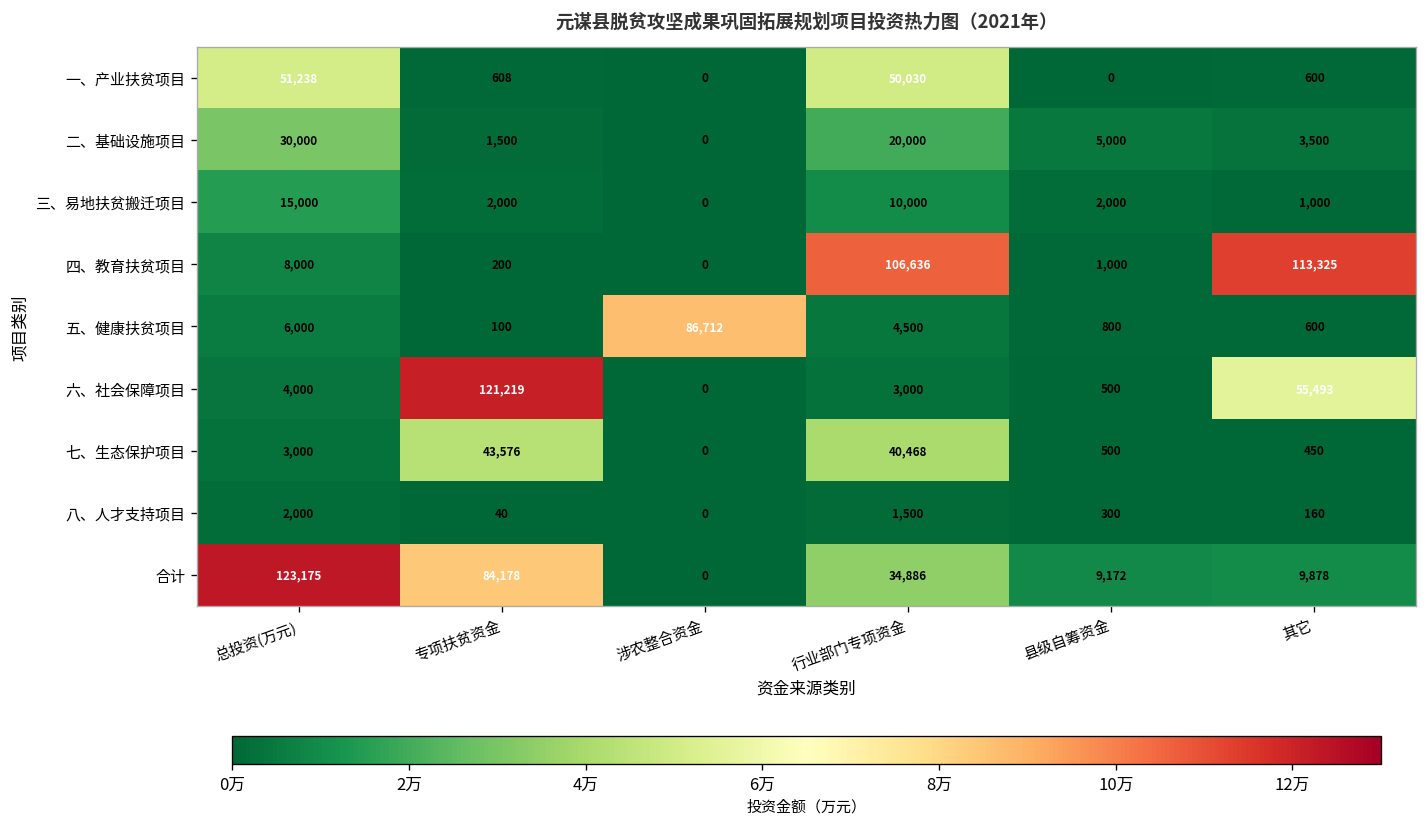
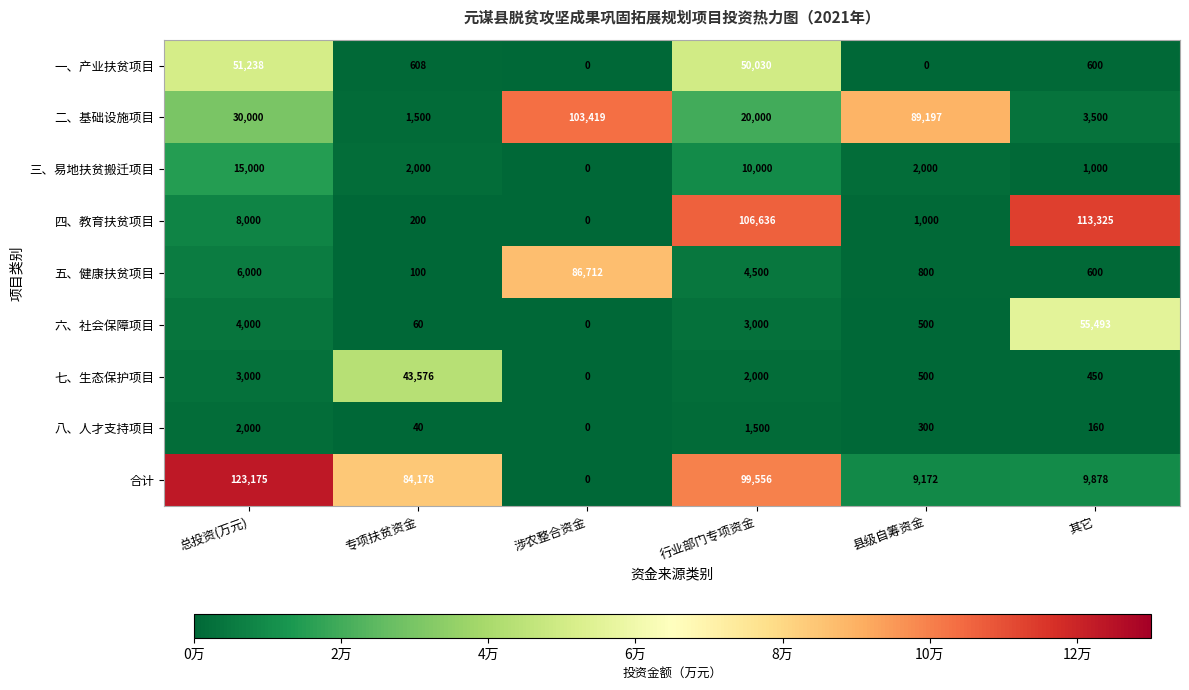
二、基础设施项目, 涉农整合资金: 0 -> 103,419
二、基础设施项目, 县级自筹资金: 5,000 -> 89,197
六、社会保障项目, 专项扶贫资金: 121,219 -> 60
七、生态保护项目, 行业部门专项资金: 40,468 -> 2,000
合计, 行业部门专项资金: 34,886 -> 99,556
